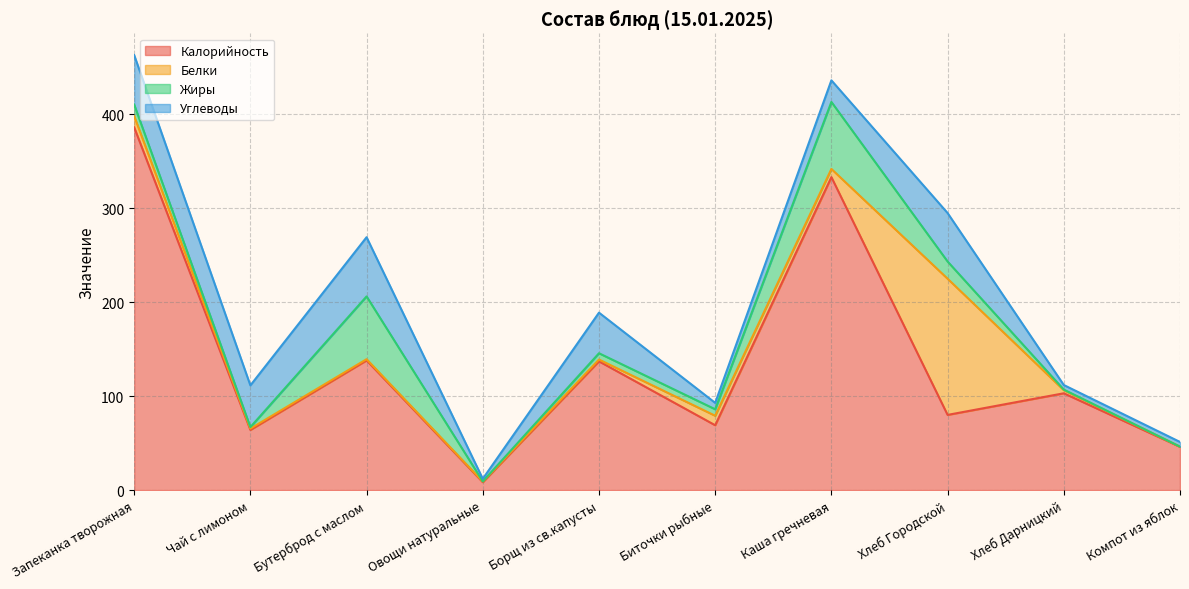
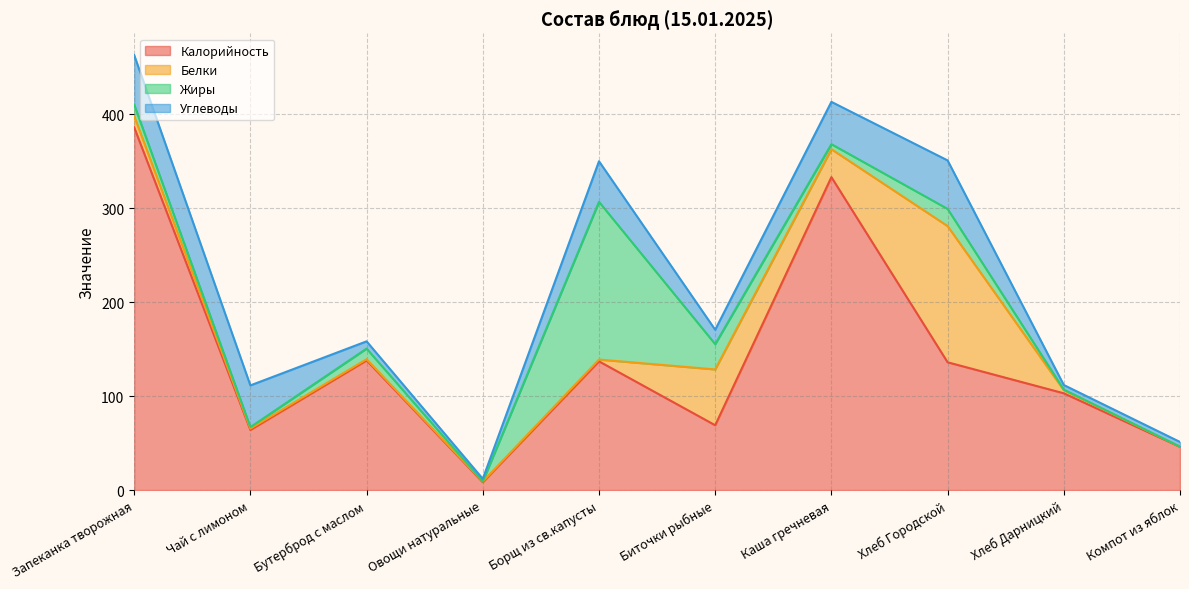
Жиры, Бутерброд с маслом: 70 -> 10
Углеводы, Бутерброд с маслом: 60 -> 10
Жиры, Борщ из св.капусты: 10 -> 170
Белки, Биточки рыбные: 10 -> 60
Жиры, Биточки рыбные: 10 -> 30
Углеводы, Биточки рыбные: 10 -> 20
Белки, Каша гречневая: 10 -> 30
Жиры, Каша гречневая: 70 -> 10
Углеводы, Каша гречневая: 20 -> 50
Калорийность, Хлеб Городской: 80 -> 140
